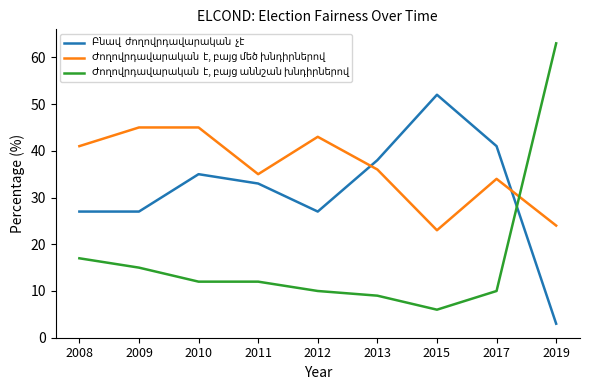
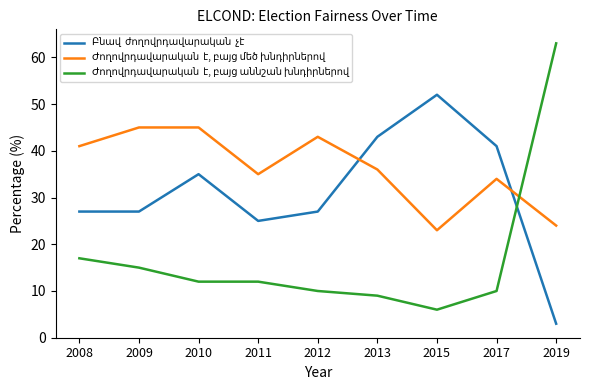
Բնավ ժողովրդավարական չէ, 2011: 33 -> 25
Բնավ ժողովրդավարական չէ, 2013: 38 -> 43
